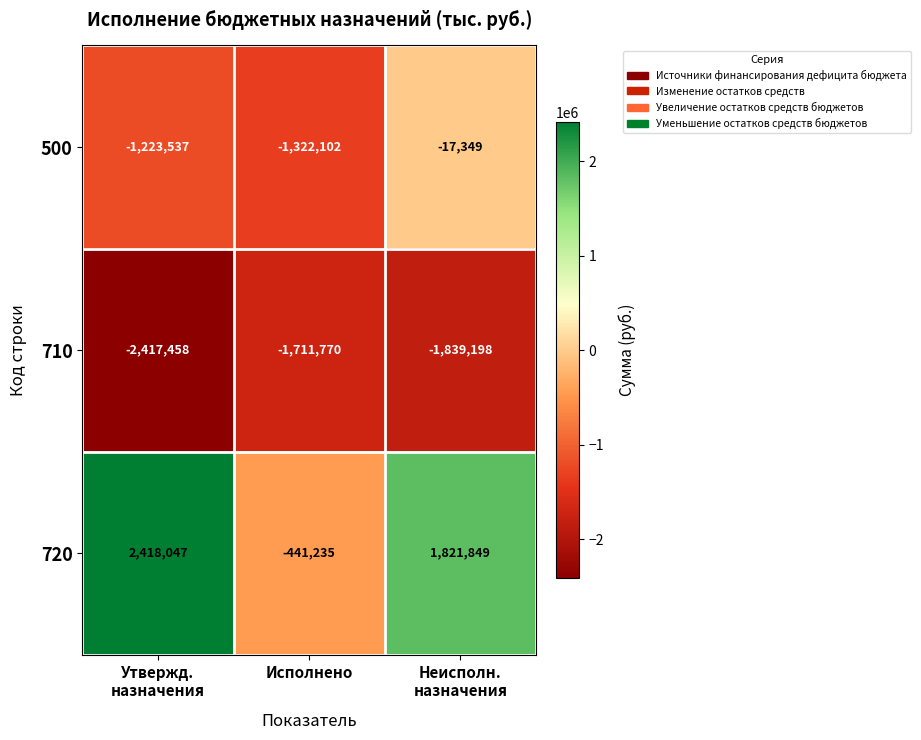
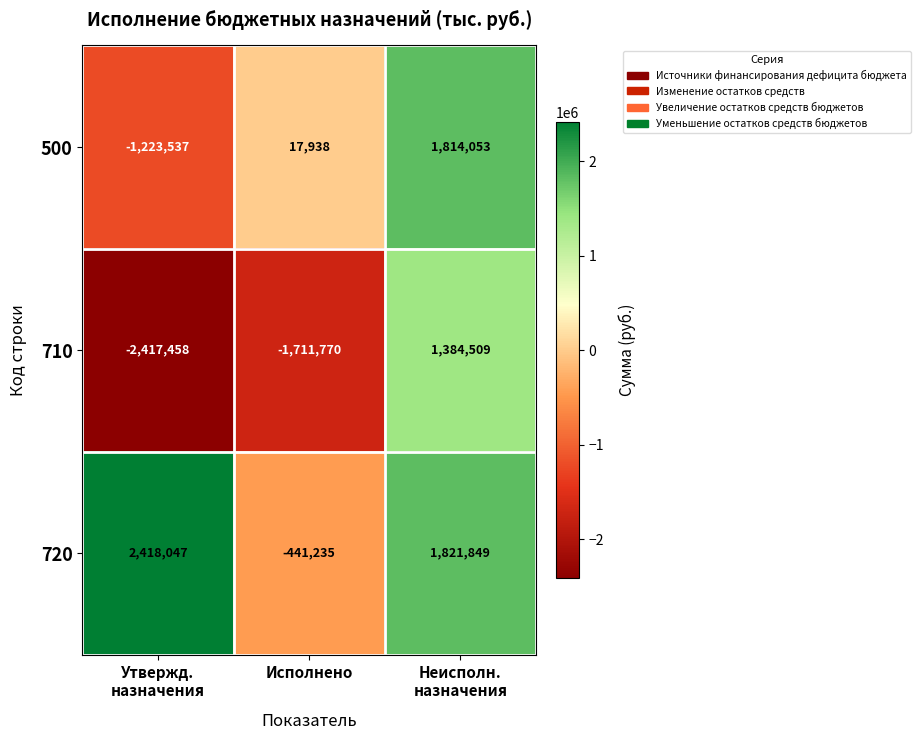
500, Исполнено: -1,322,102 -> 17,938
500, Неисполн. назначения: -17,349 -> 1,814,053
710, Неисполн. назначения: -1,839,198 -> 1,384,509
